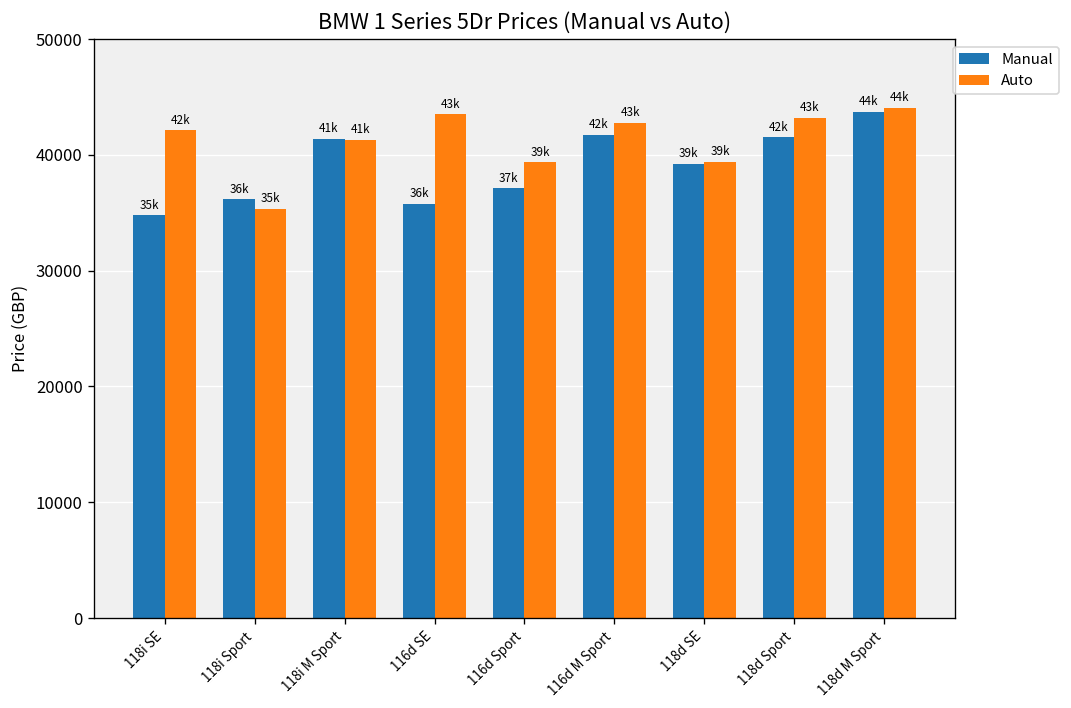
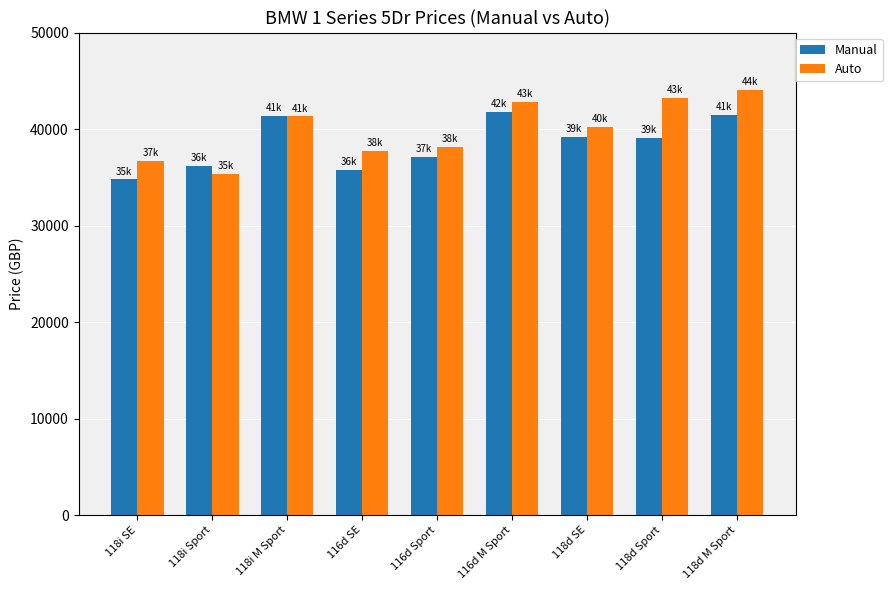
Auto, 118i SE: 42k -> 37k
Auto, 116d SE: 43k -> 38k
Auto, 116d Sport: 39k -> 38k
Auto, 118d SE: 39k -> 40k
Manual, 118d Sport: 42k -> 39k
Manual, 118d M Sport: 44k -> 41k
